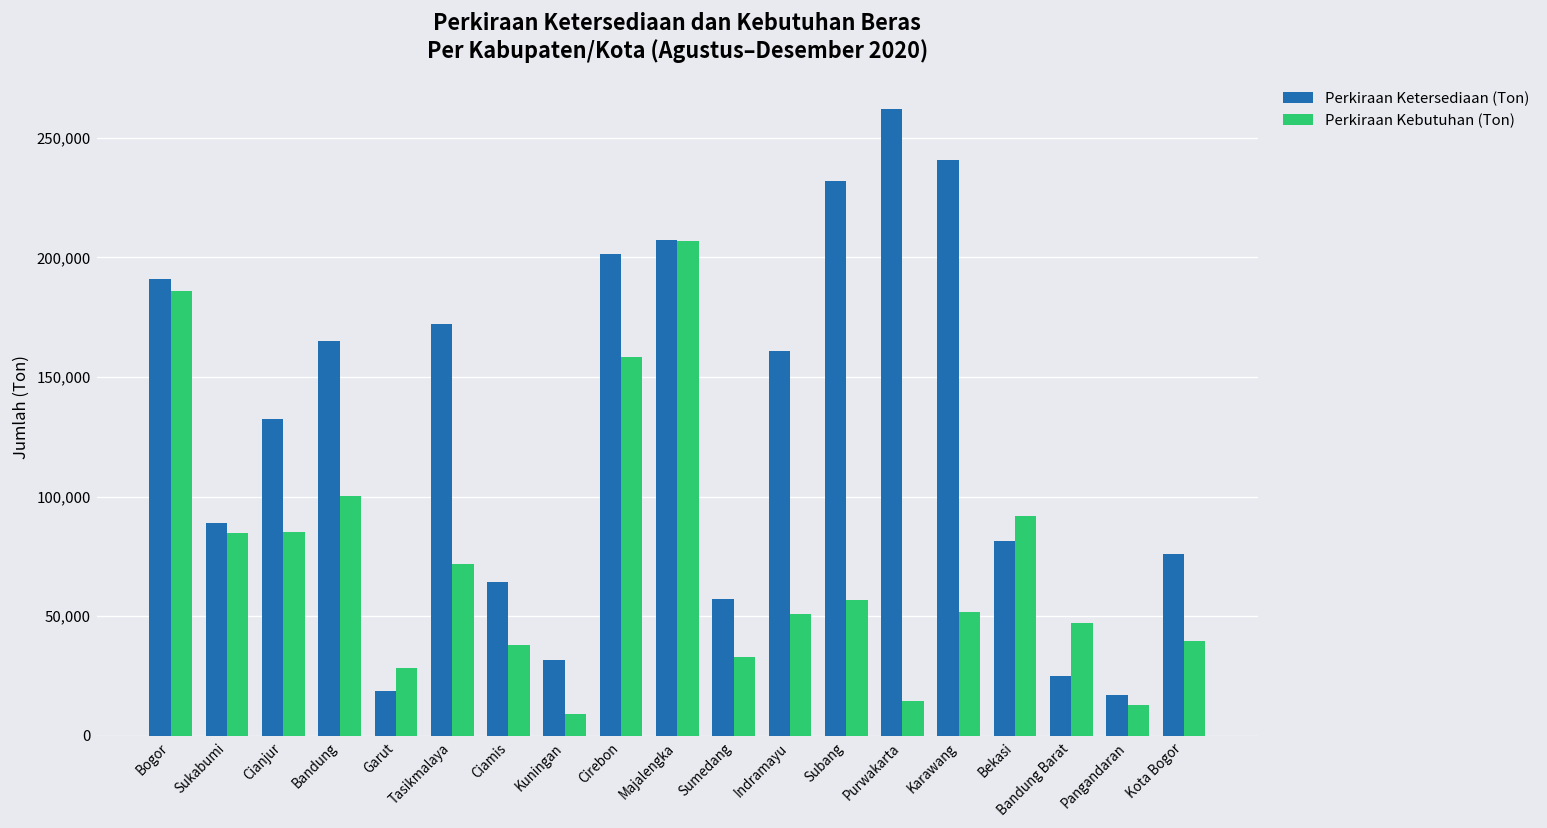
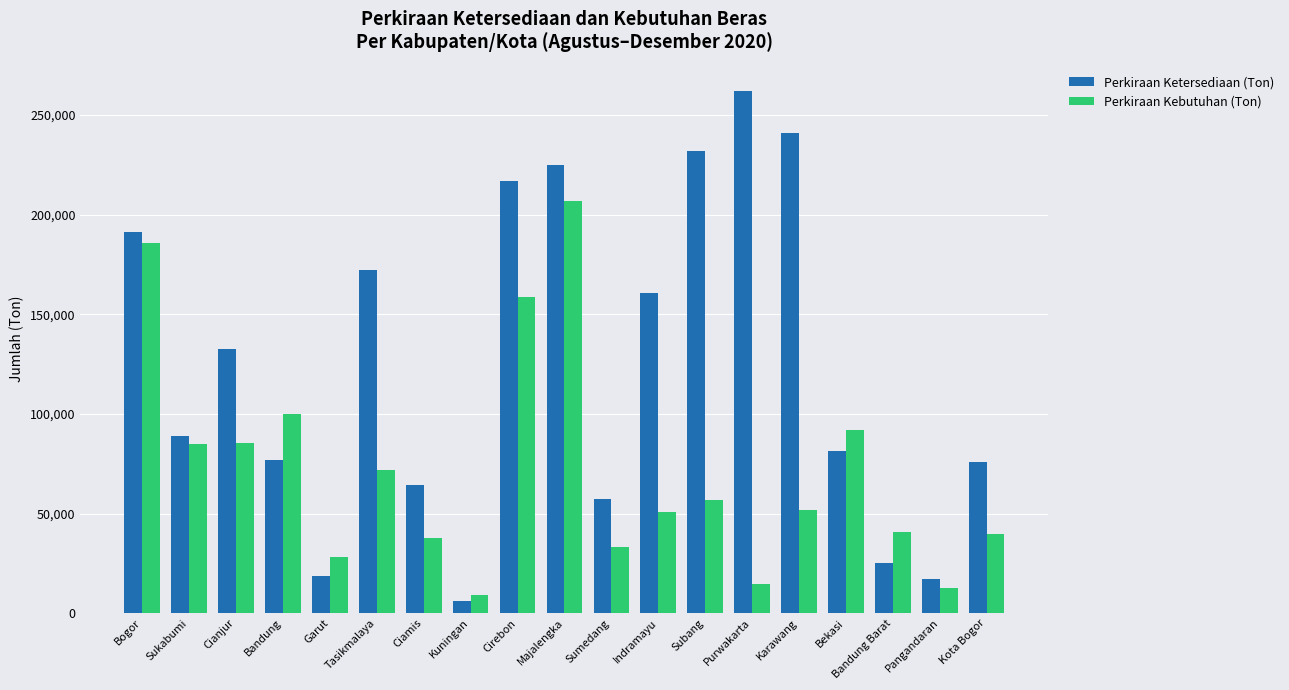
Perkiraan Ketersediaan (Ton), Bandung: 165,000 -> 77,000
Perkiraan Ketersediaan (Ton), Kuningan: 32,000 -> 6,000
Perkiraan Ketersediaan (Ton), Cirebon: 202,000 -> 217,000
Perkiraan Ketersediaan (Ton), Majalengka: 207,000 -> 225,000
Perkiraan Kebutuhan (Ton), Bandung Barat: 47,000 -> 41,000
